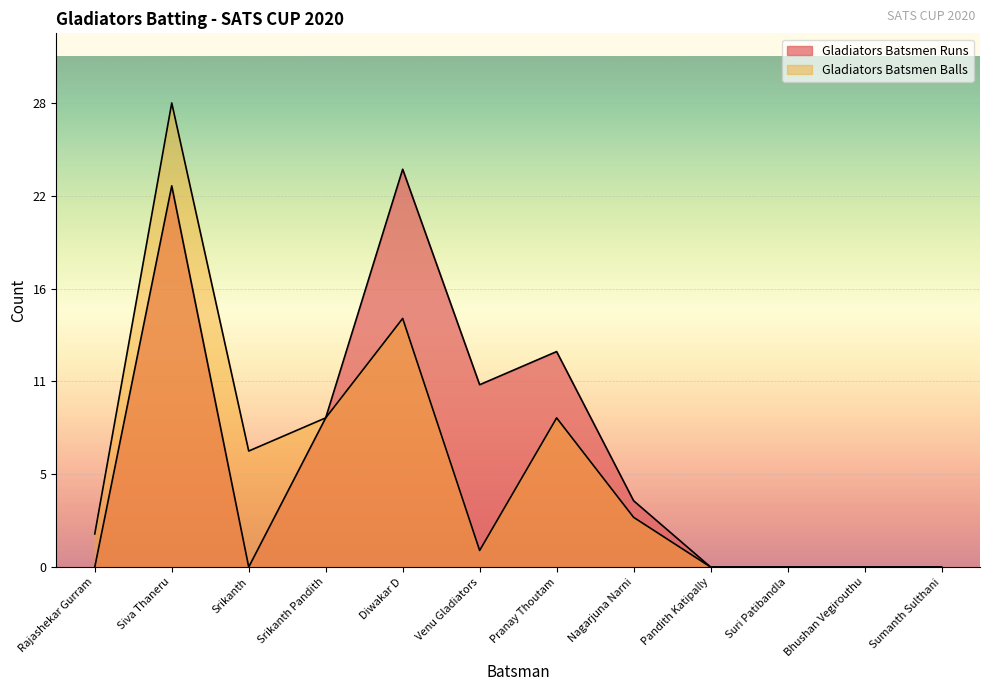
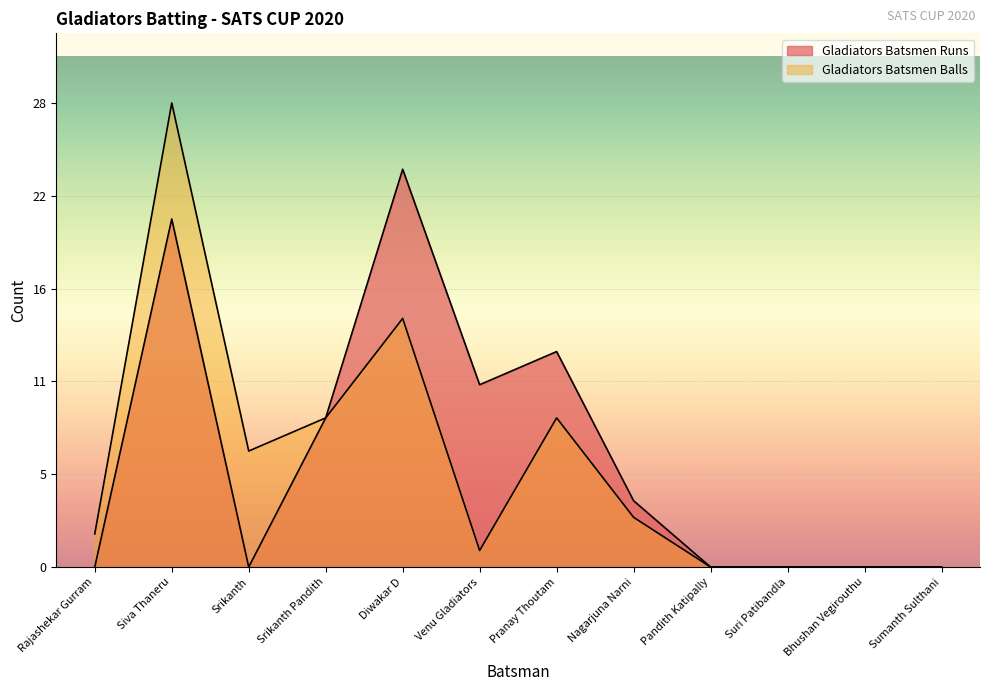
Gladiators Batsmen Runs, Siva Thaneru: 23 -> 21
